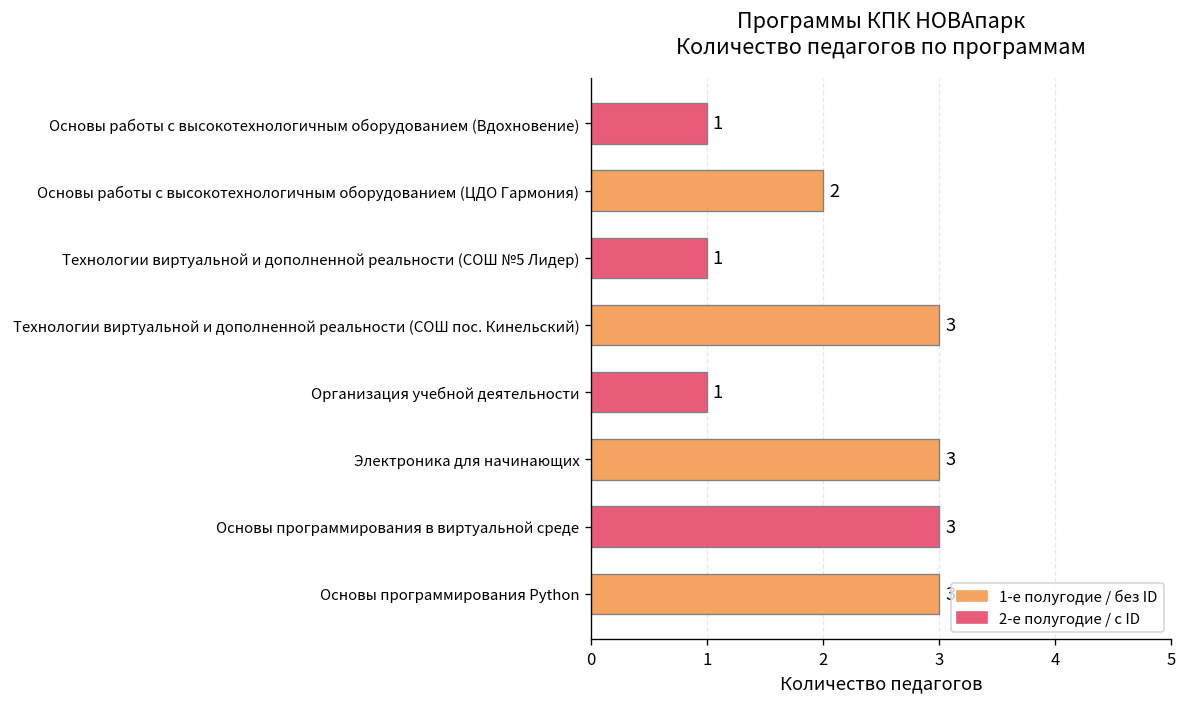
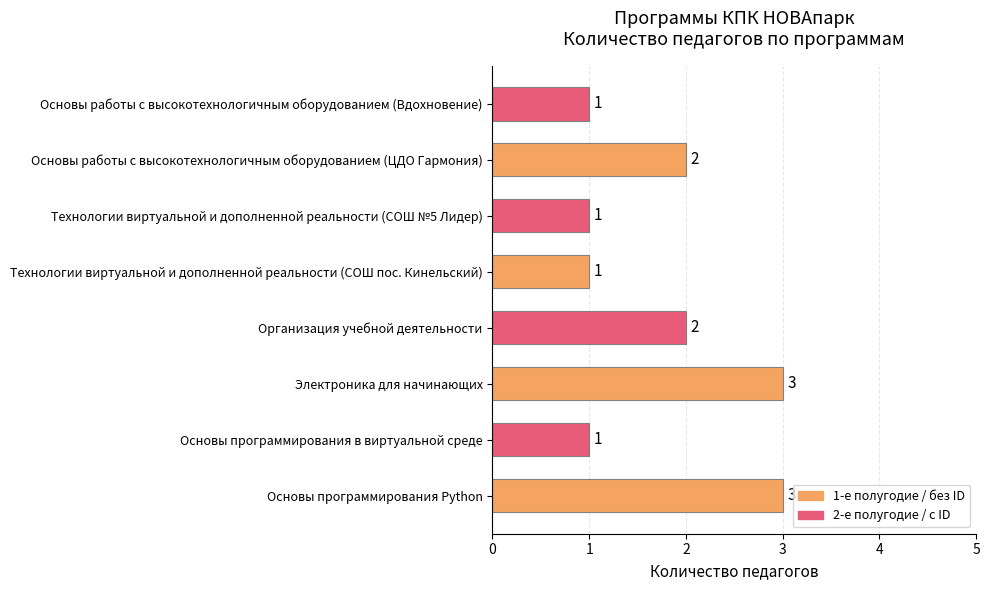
Технологии виртуальной и дополненной реальности (СОШ пос. Кинельский): 3 -> 1
Организация учебной деятельности: 1 -> 2
Основы программирования в виртуальной среде: 3 -> 1
